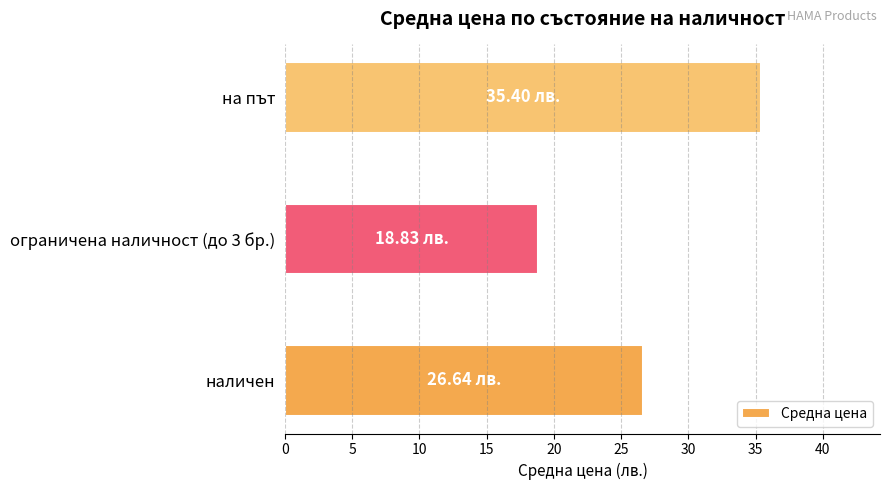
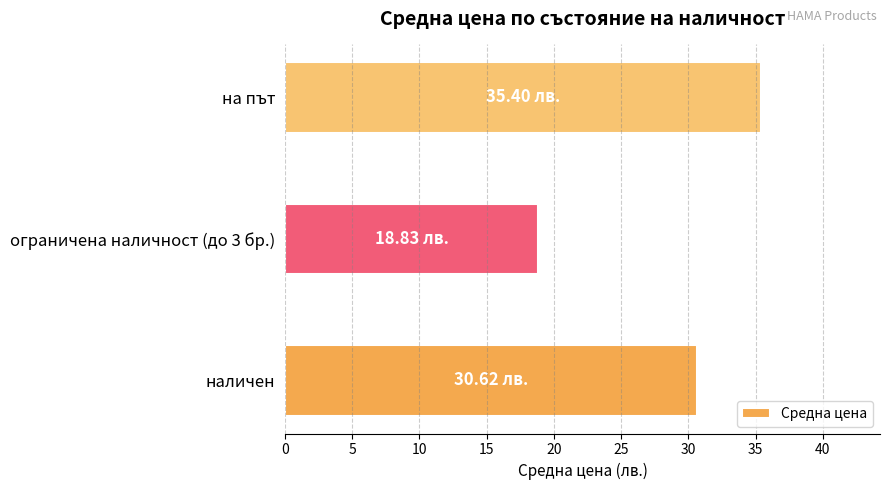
наличен: 26.64 -> 30.62
